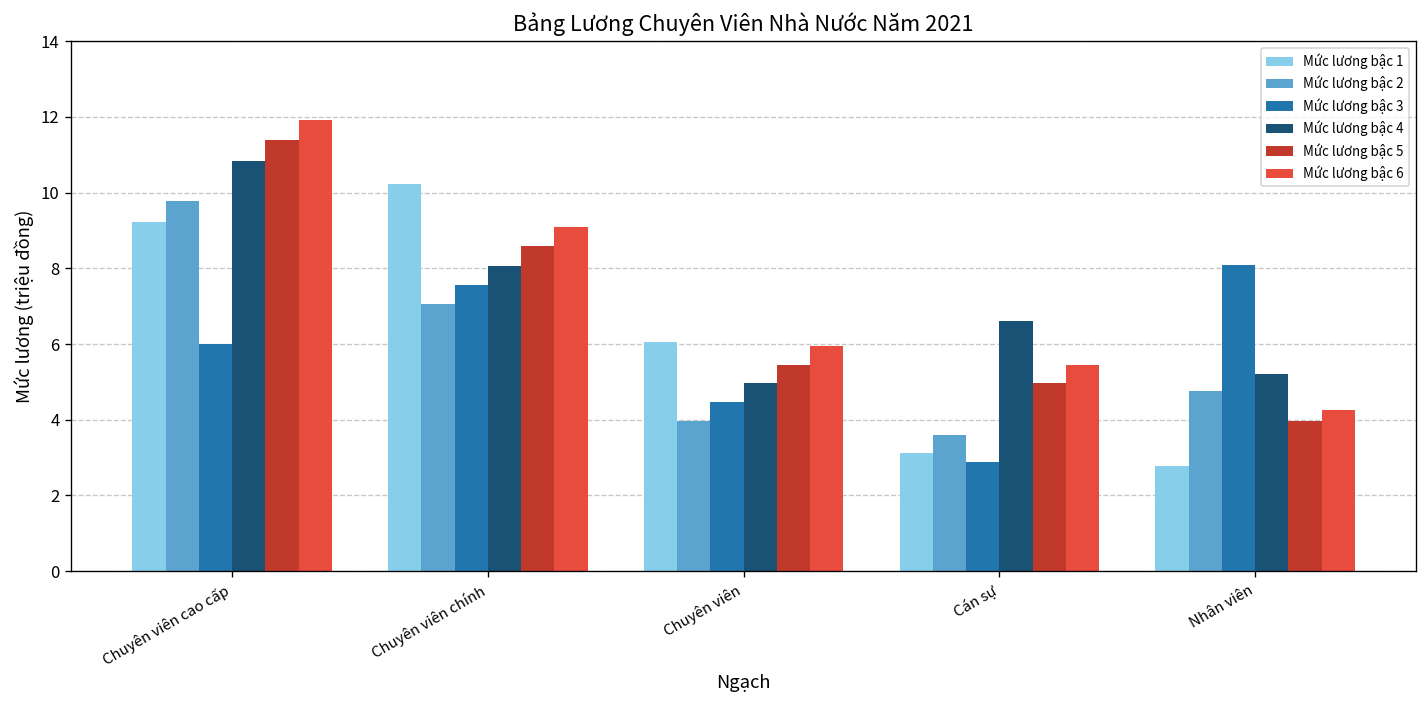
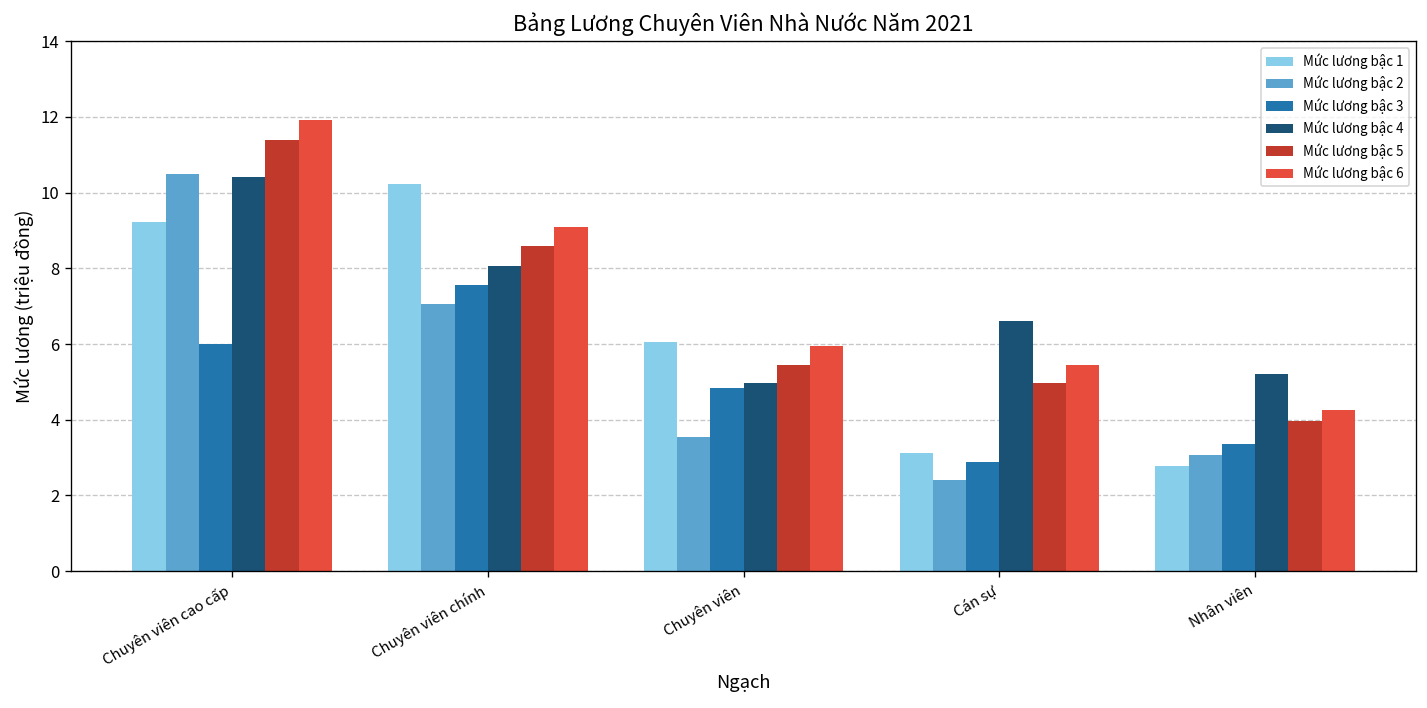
Mức lương bậc 2, Chuyên viên cao cấp: 9.8 -> 10.5
Mức lương bậc 4, Chuyên viên cao cấp: 10.8 -> 10.4
Mức lương bậc 2, Chuyên viên: 4.0 -> 3.5
Mức lương bậc 3, Chuyên viên: 4.5 -> 4.8
Mức lương bậc 2, Cán sự: 3.6 -> 2.4
Mức lương bậc 2, Nhân viên: 4.7 -> 3.1
Mức lương bậc 3, Nhân viên: 8.1 -> 3.4
